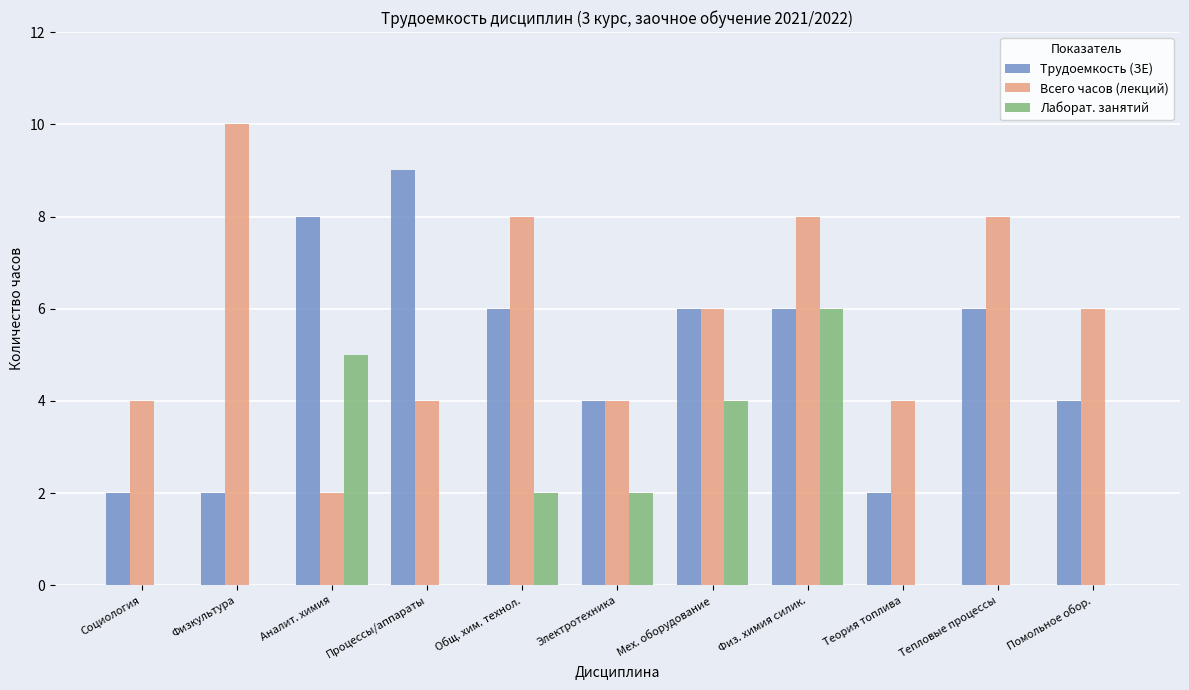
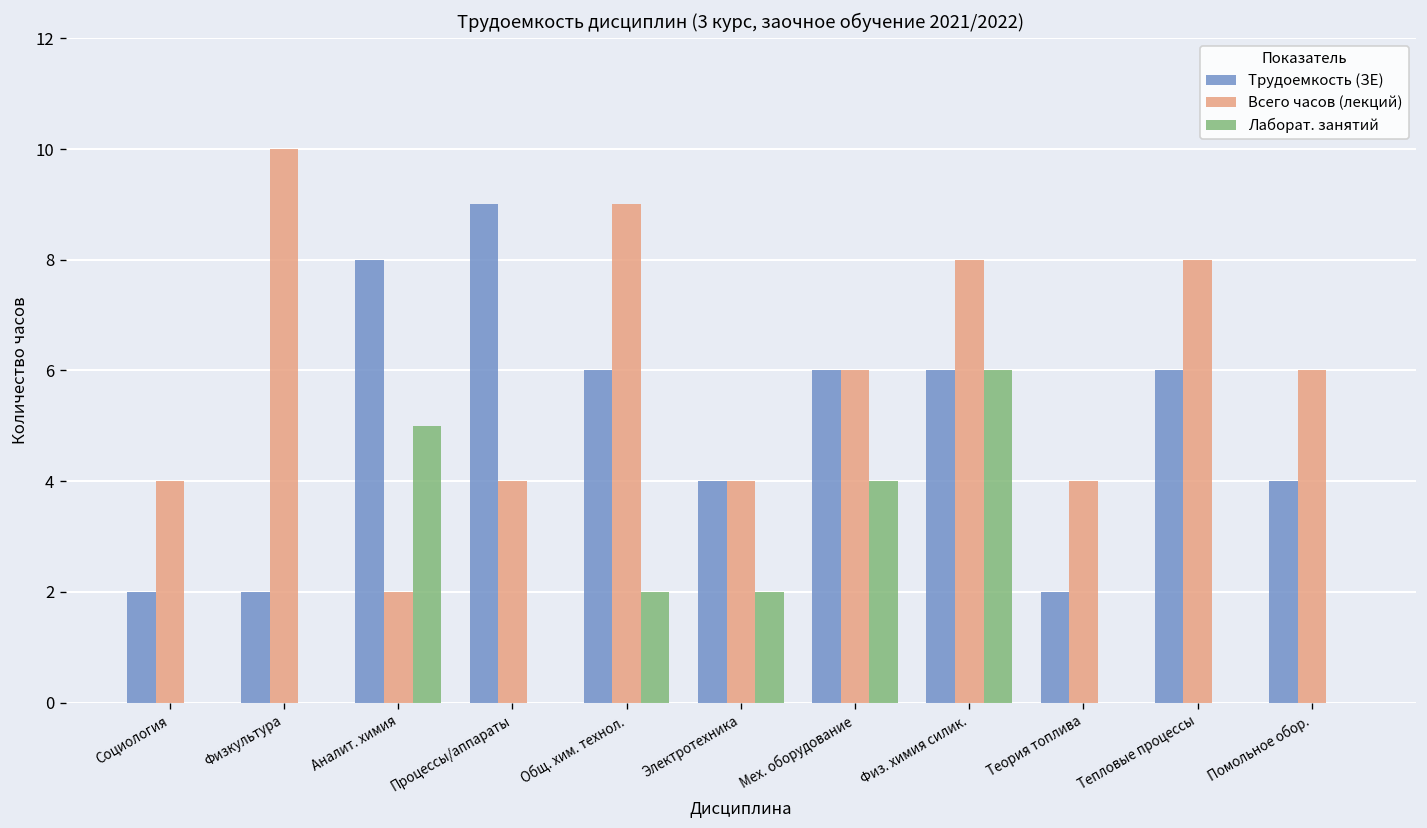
Всего часов (лекций), Общ. хим. технол.: 8 -> 9
